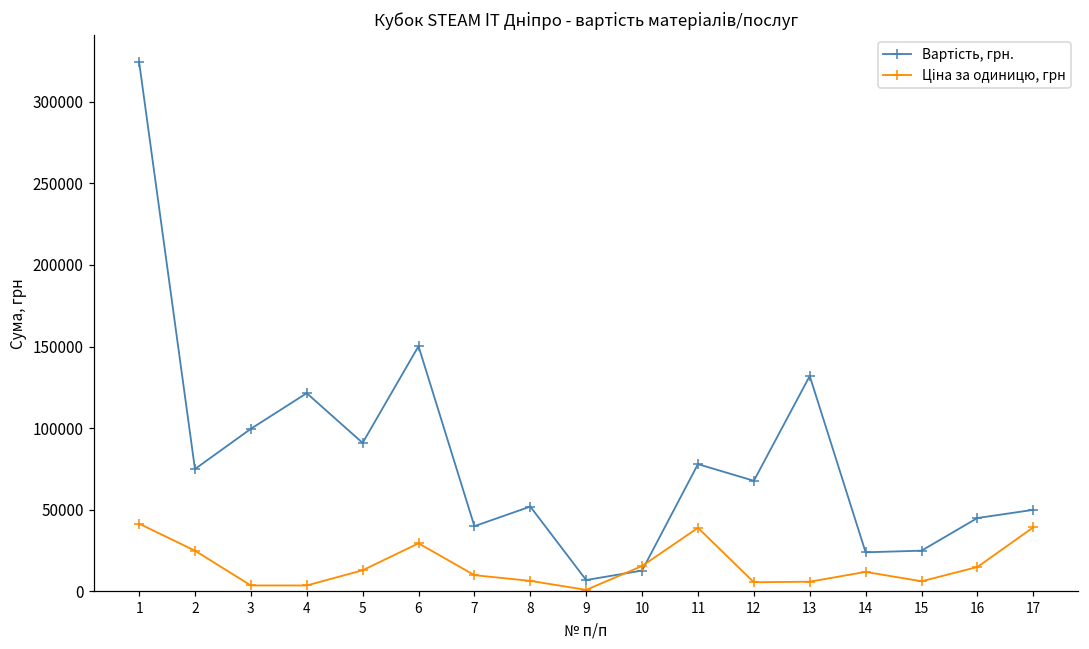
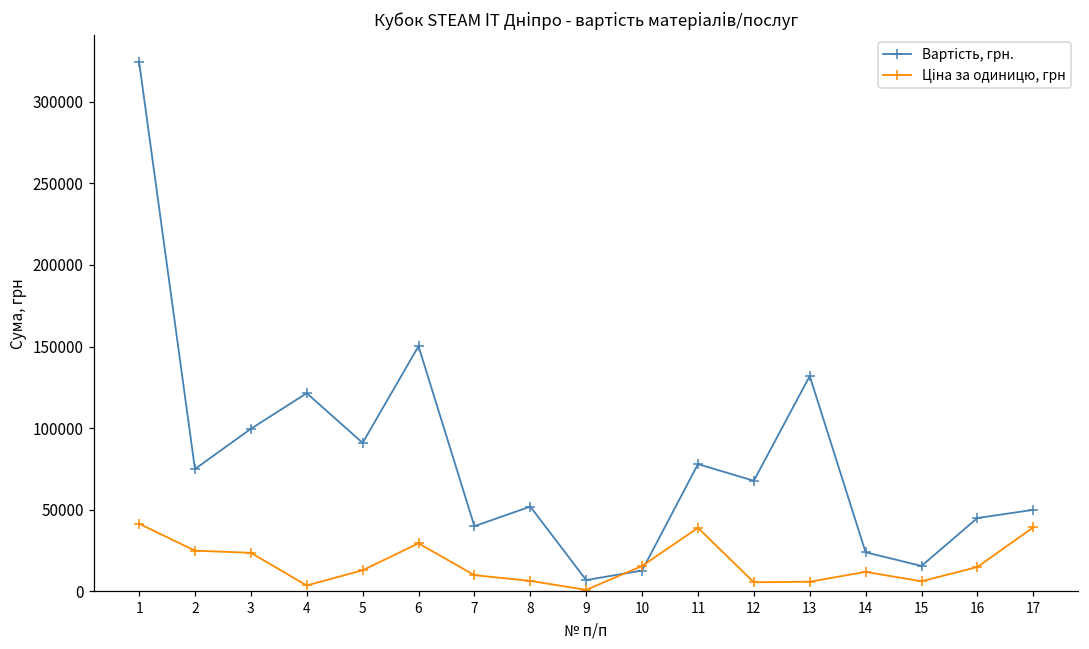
Ціна за одиницю, грн, 3: 4000 -> 24000
Вартість, грн., 15: 25000 -> 16000
